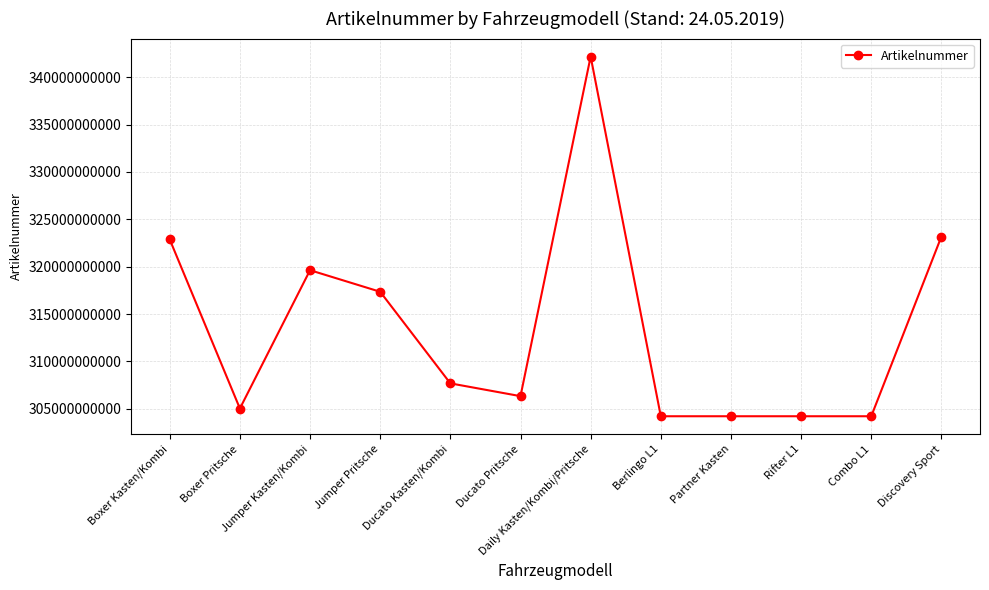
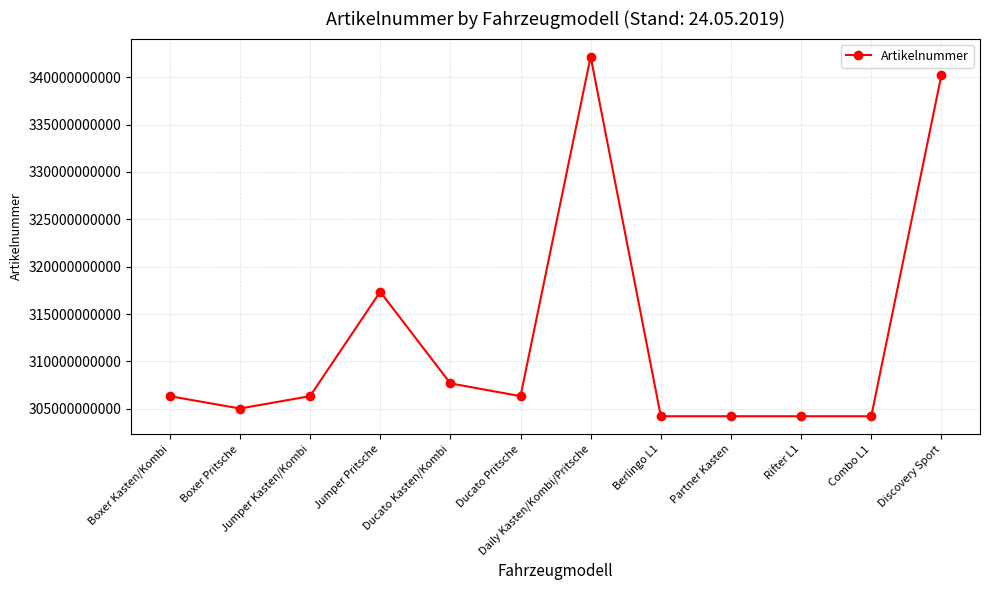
Boxer Kasten/Kombi: 323000000000 -> 306000000000
Jumper Kasten/Kombi: 320000000000 -> 306000000000
Discovery Sport: 323000000000 -> 340000000000
